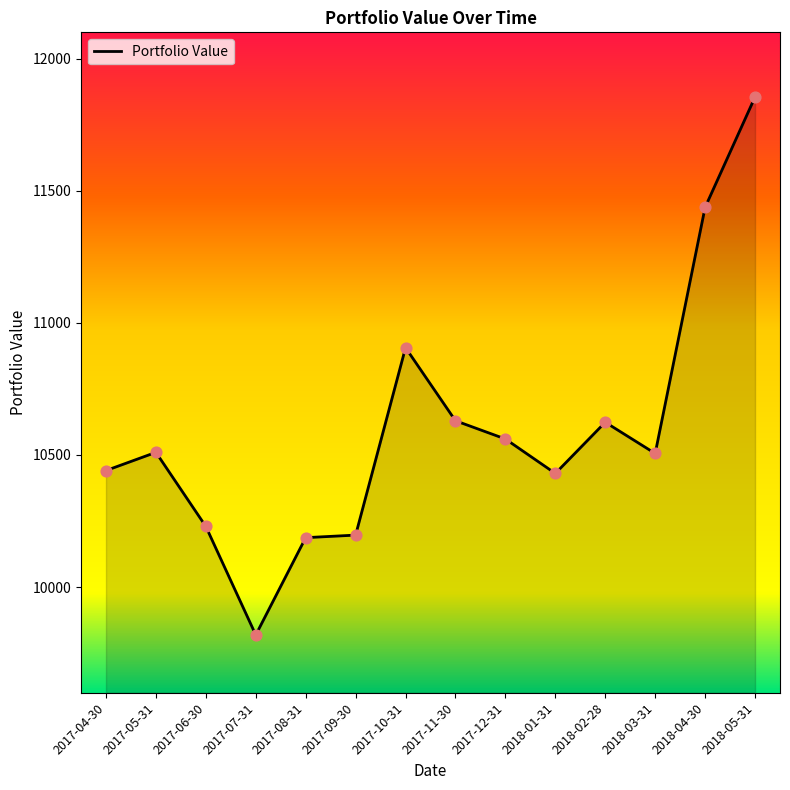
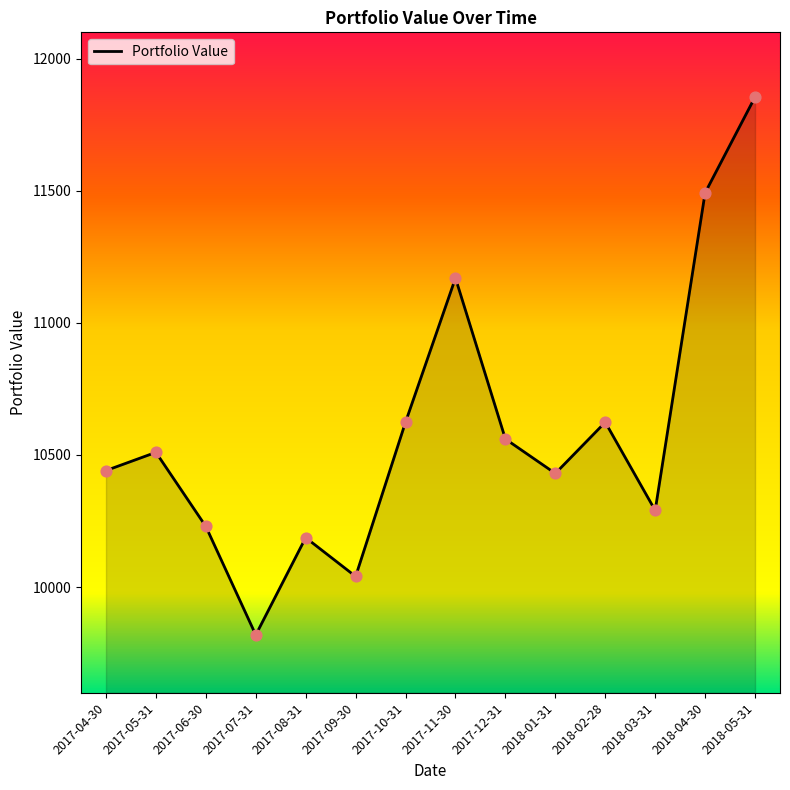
2017-09-30: 10200 -> 10040
2017-10-31: 10910 -> 10620
2017-11-30: 10630 -> 11170
2018-03-31: 10510 -> 10290
2018-04-30: 11440 -> 11490
